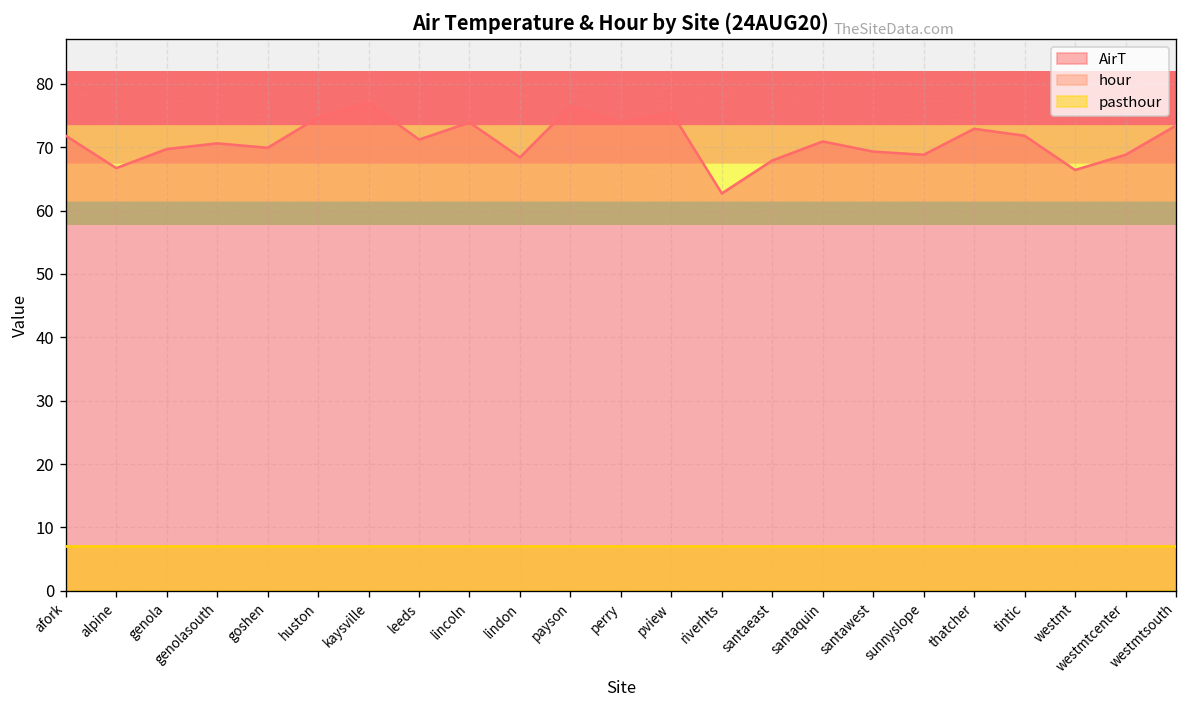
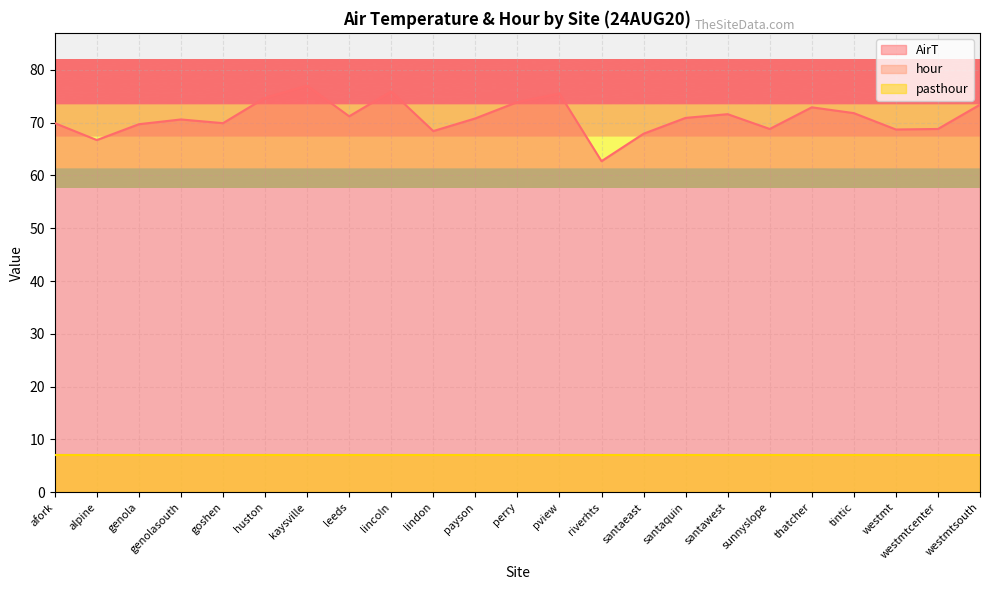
AirT, afork: 72 -> 70
AirT, lincoln: 74 -> 76
AirT, payson: 76 -> 71
AirT, santawest: 69 -> 72
AirT, westmt: 66 -> 69
